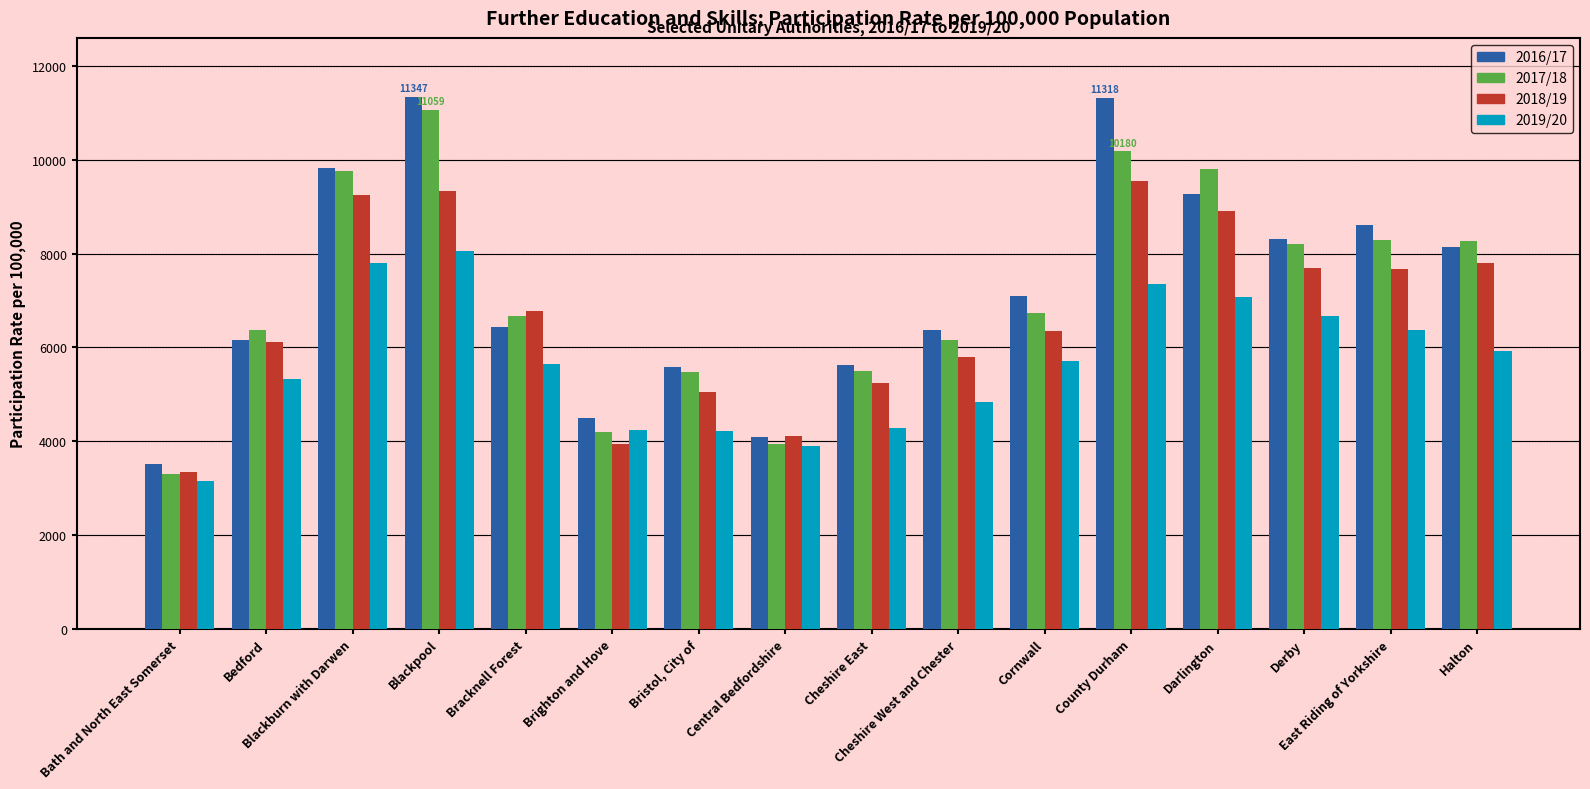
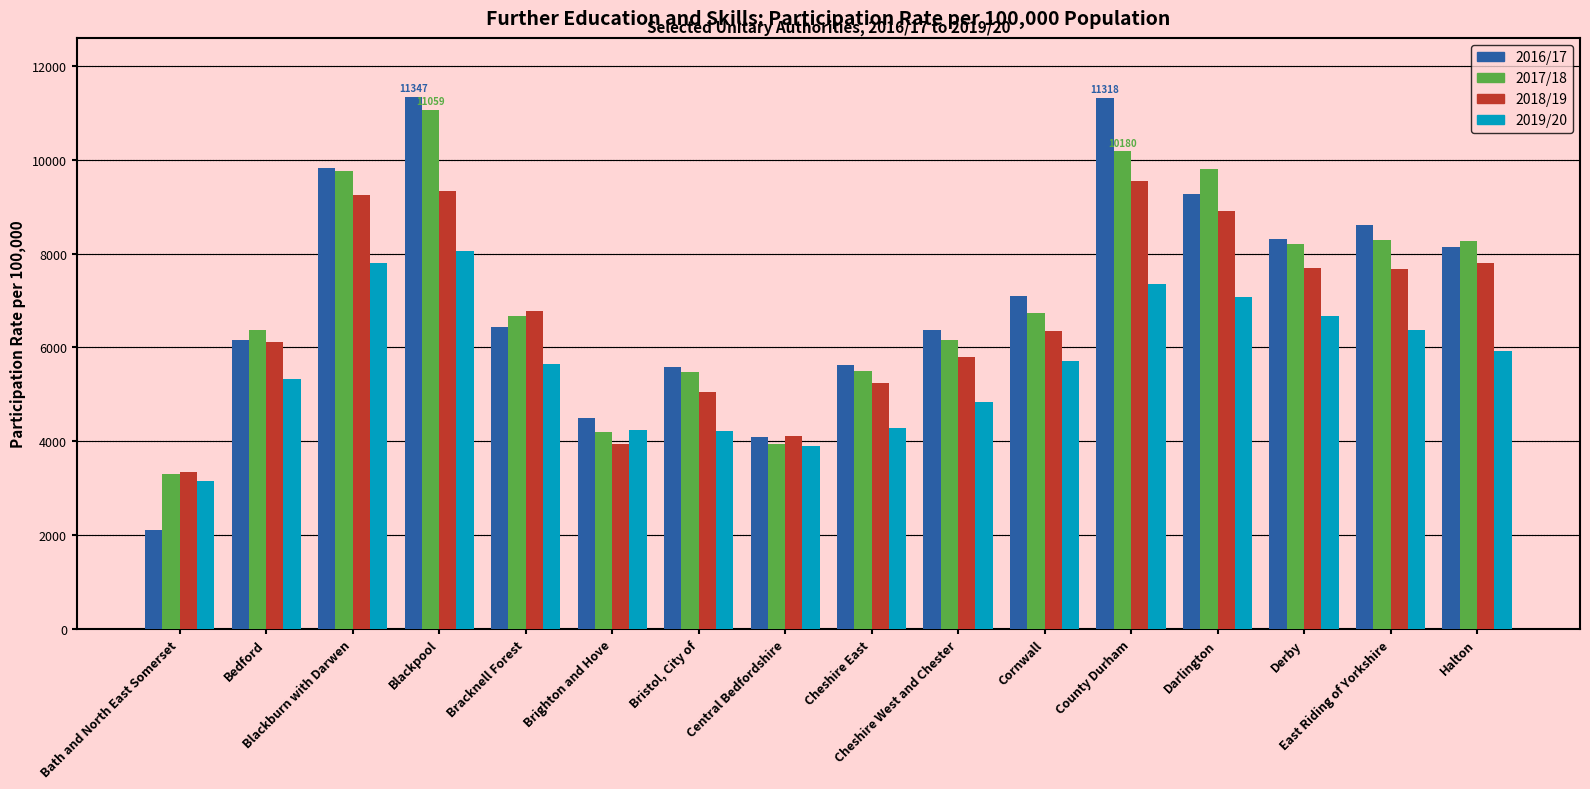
2016/17, Bath and North East Somerset: 3500 -> 2100
